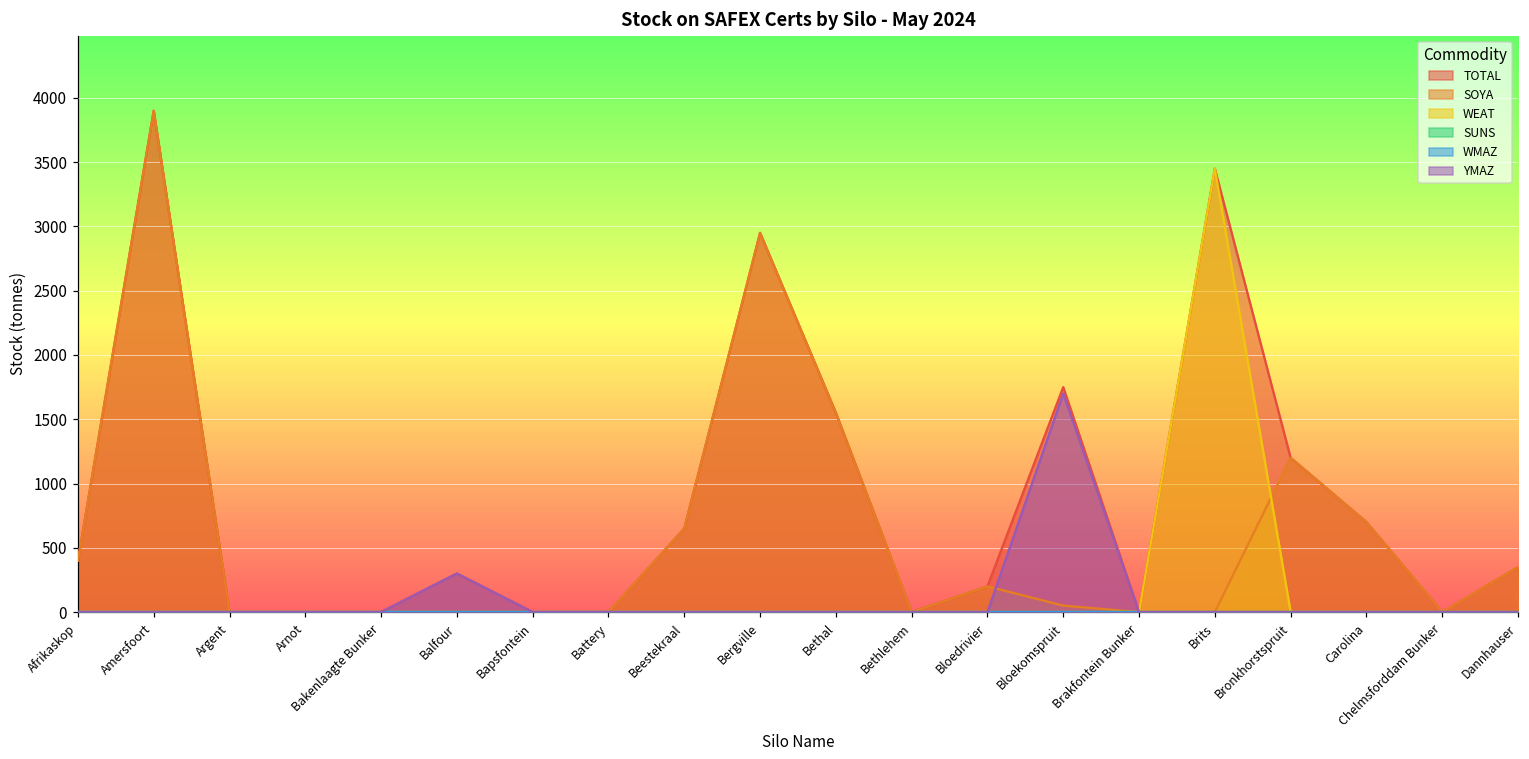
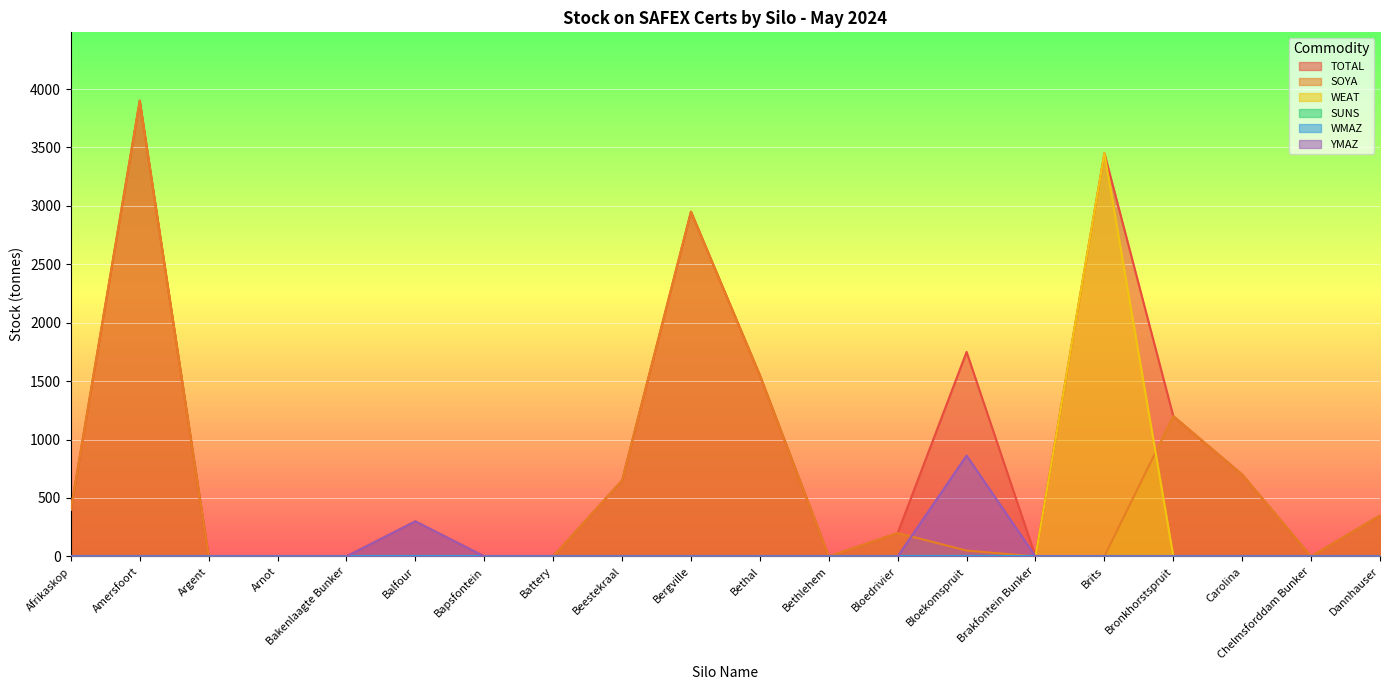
YMAZ, Bloekomspruit: 1700 -> 860
